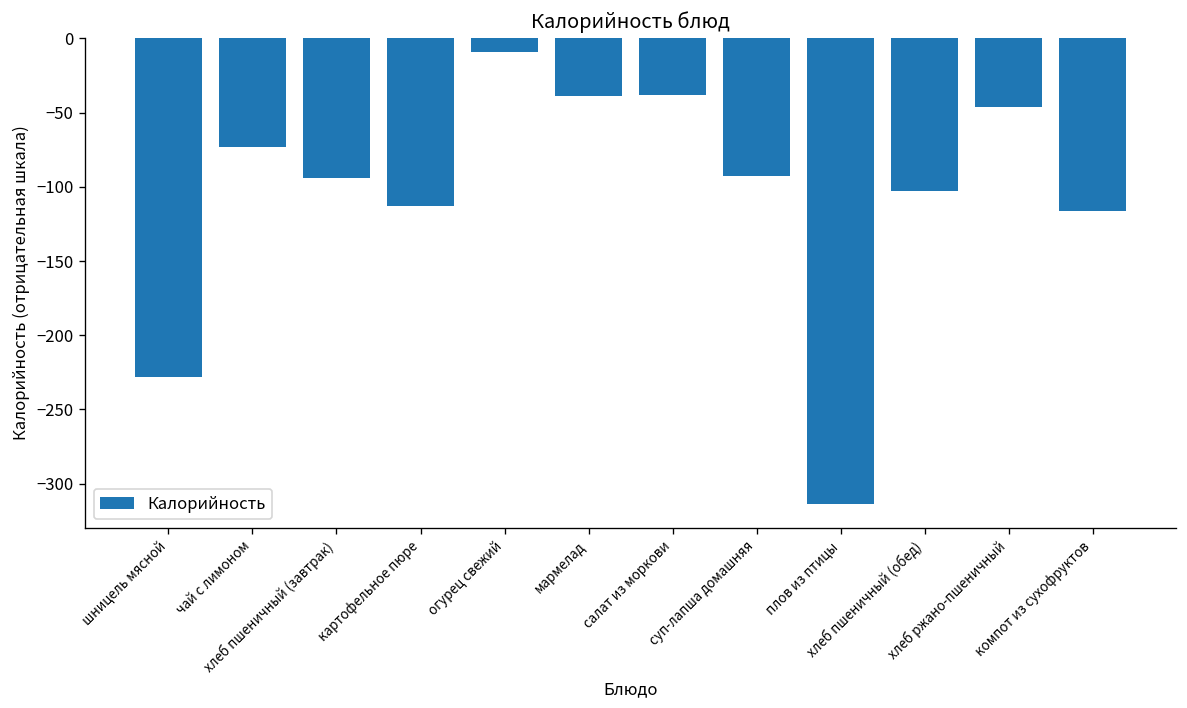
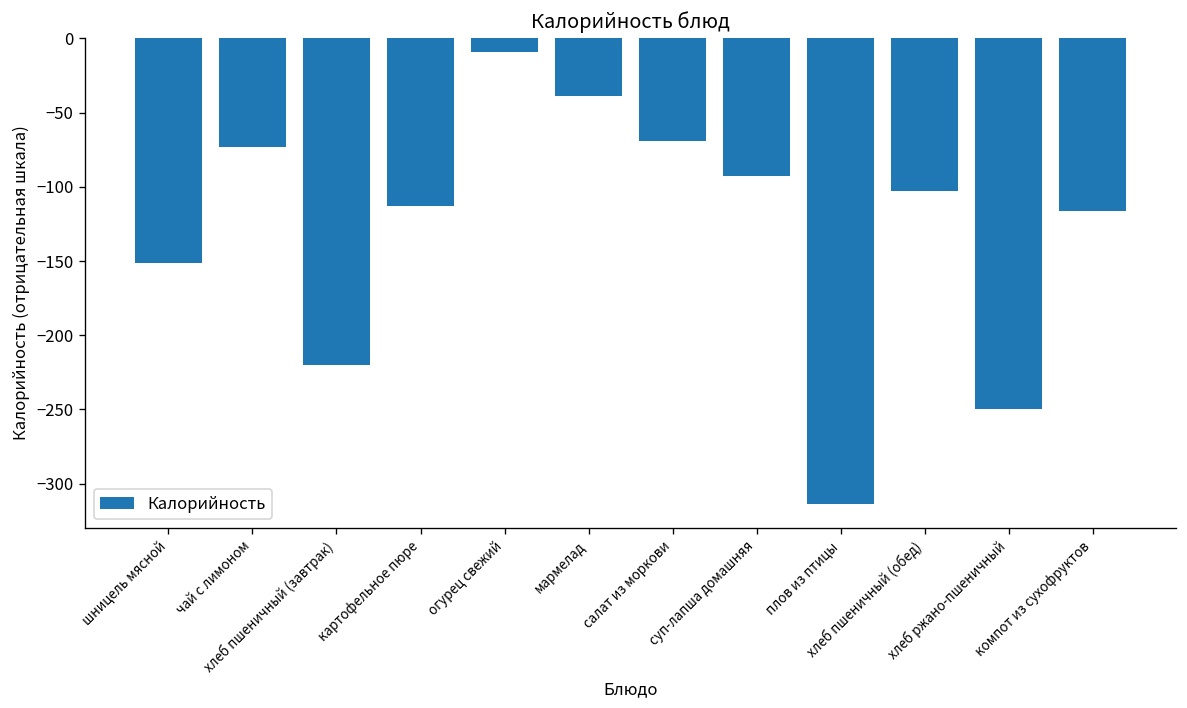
шницель мясной: -228 -> -151
хлеб пшеничный (завтрак): -94 -> -220
салат из моркови: -38 -> -69
хлеб ржано-пшеничный: -46 -> -250
